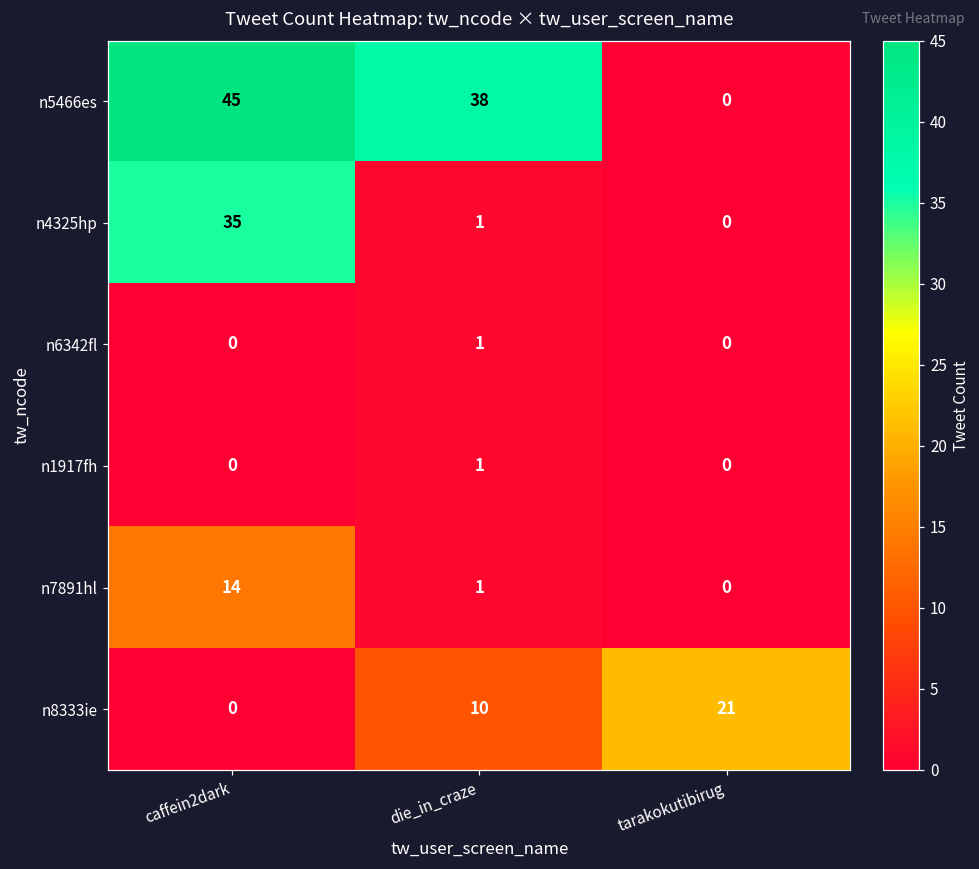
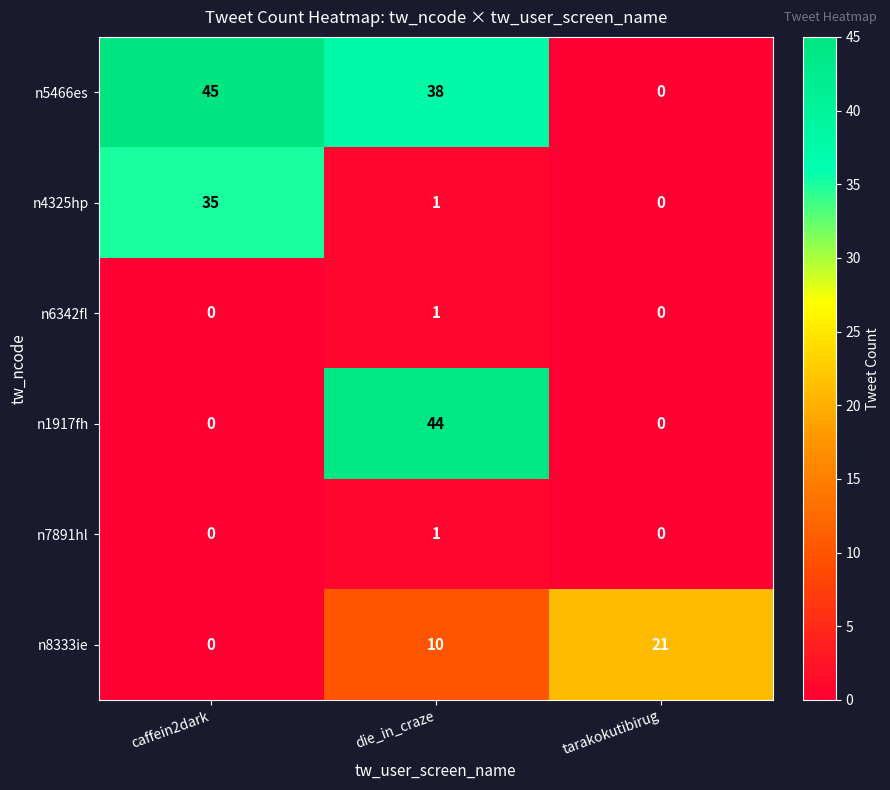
n1917fh, die_in_craze: 1 -> 44
n7891hl, caffein2dark: 14 -> 0
